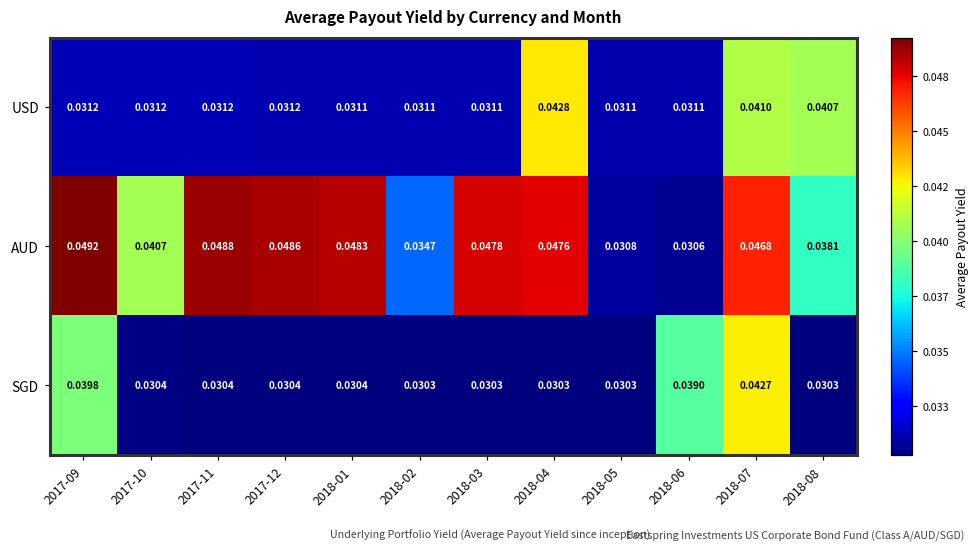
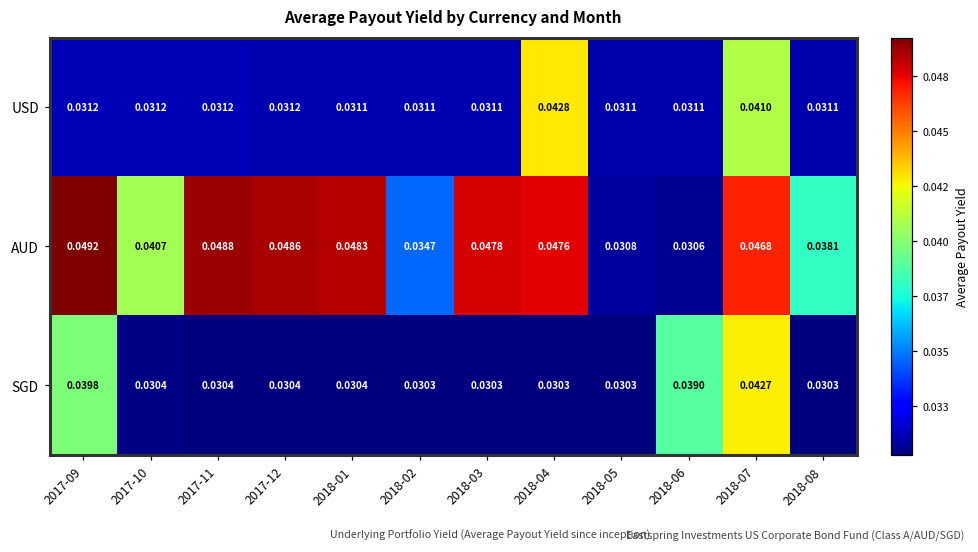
USD, 2018-08: 0.0407 -> 0.0311
